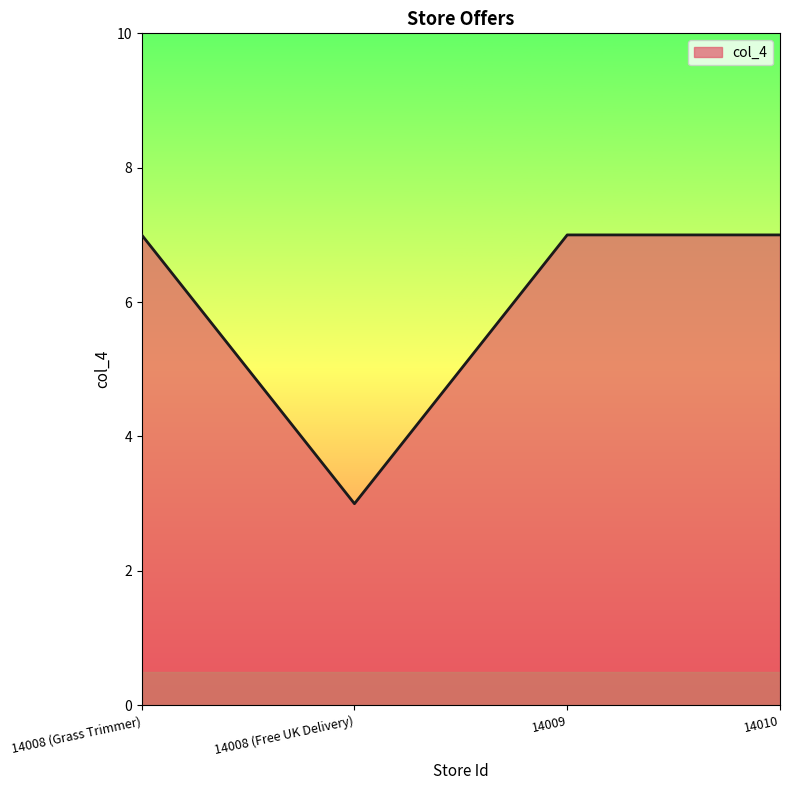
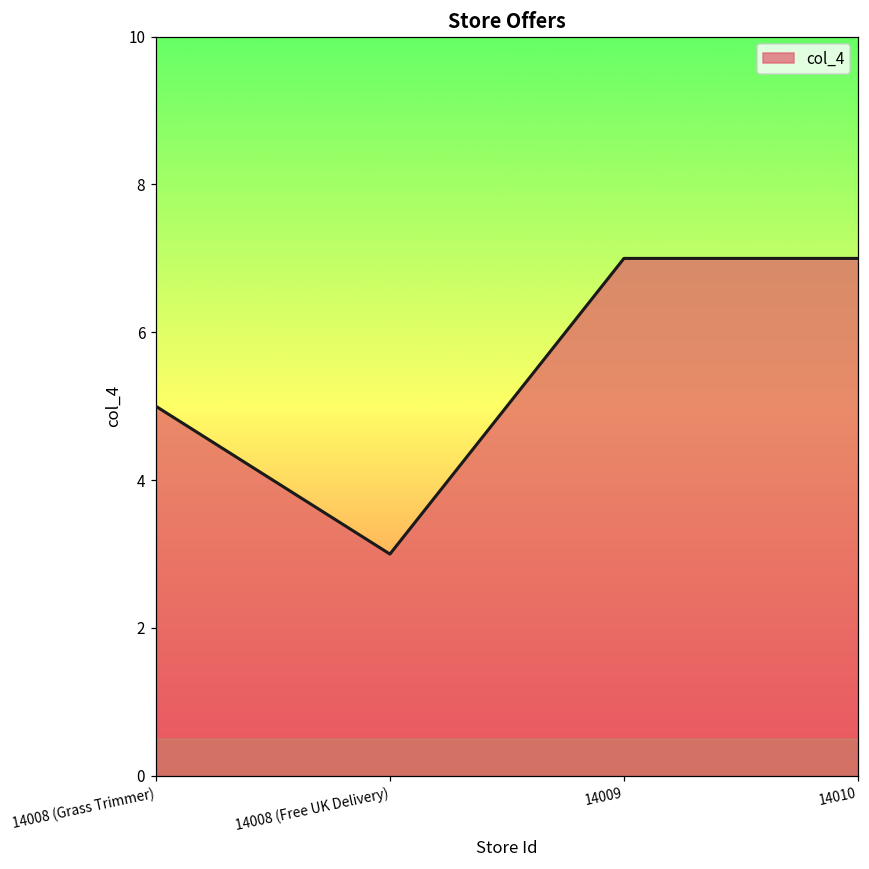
14008 (Grass Trimmer): 7 -> 5
